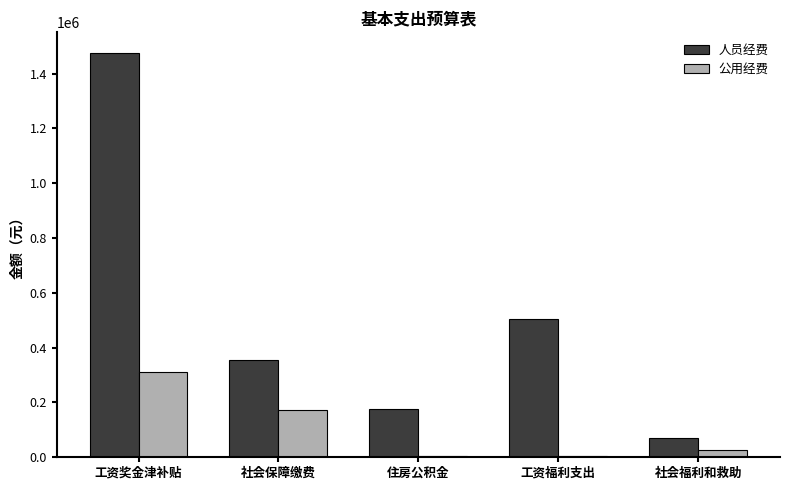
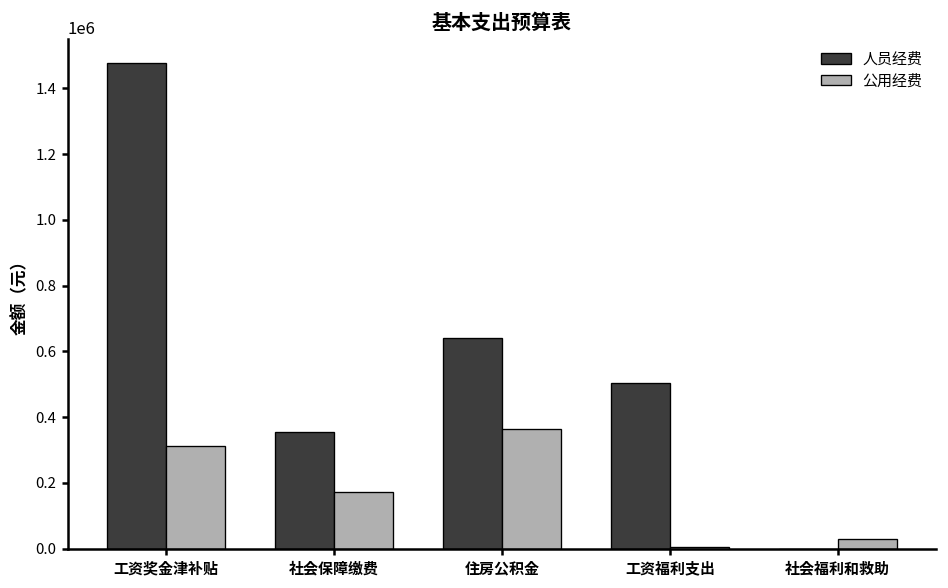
人员经费, 住房公积金: 180000 -> 640000
公用经费, 住房公积金: 10000 -> 360000
人员经费, 社会福利和救助: 70000 -> 0
